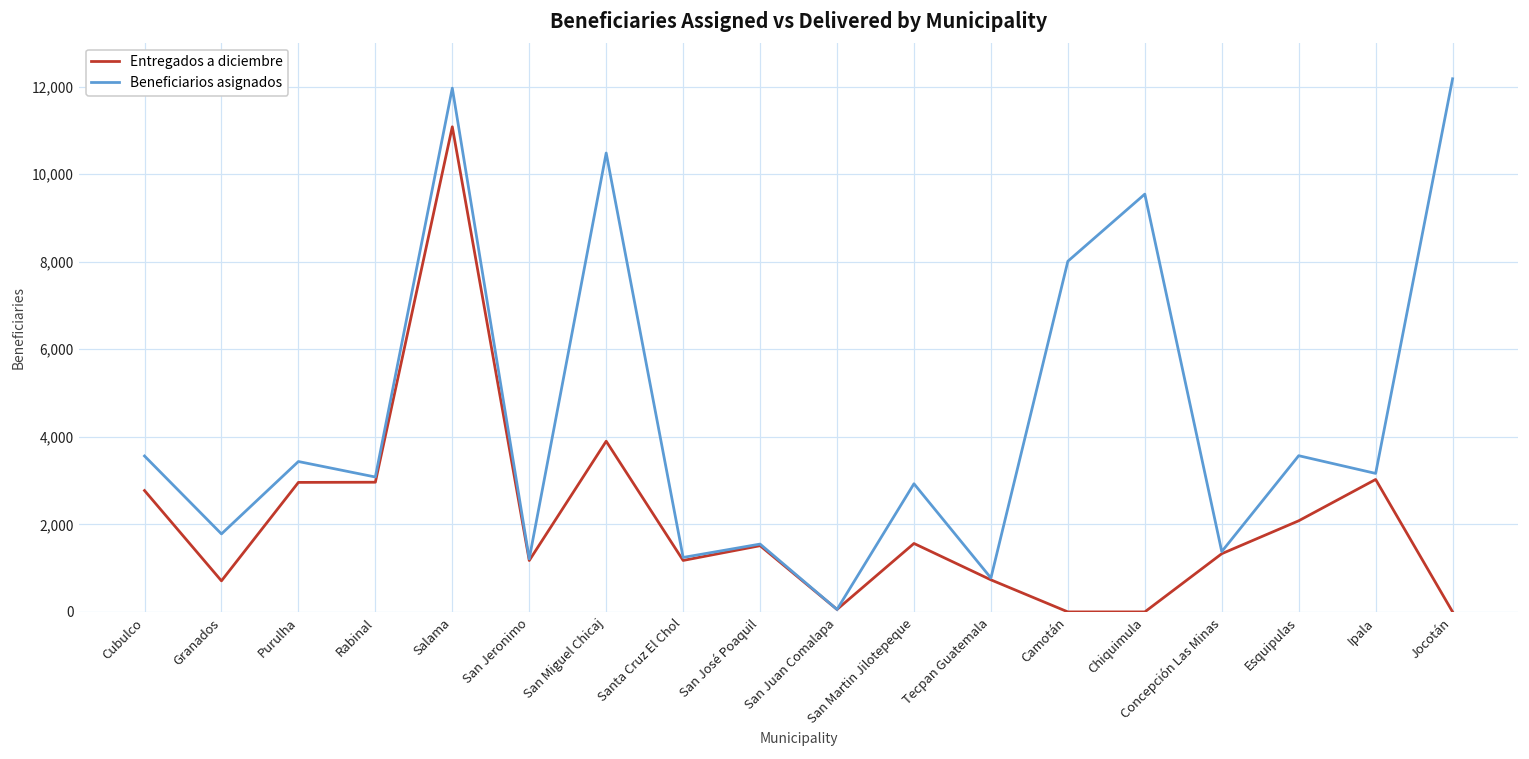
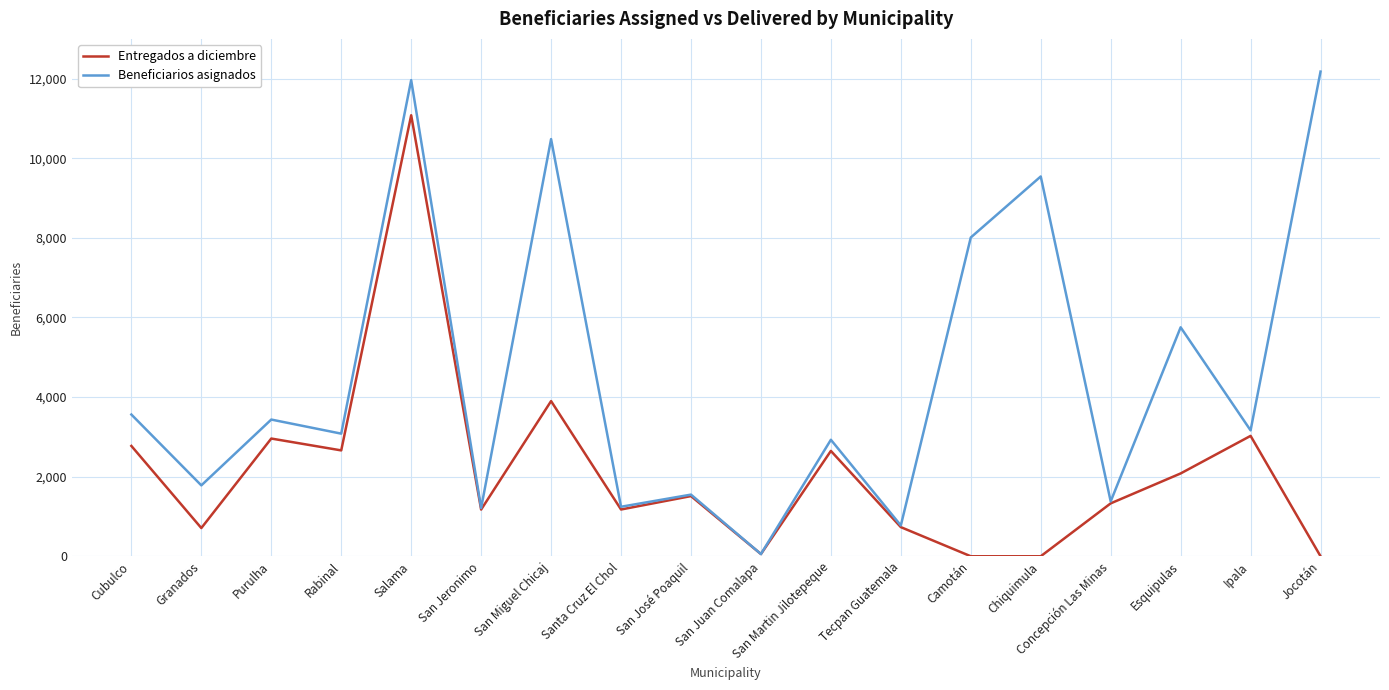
Entregados a diciembre, Rabinal: 3,000 -> 2,700
Entregados a diciembre, San Martin Jilotepeque: 1,600 -> 2,600
Beneficiarios asignados, Esquipulas: 3,600 -> 5,800
